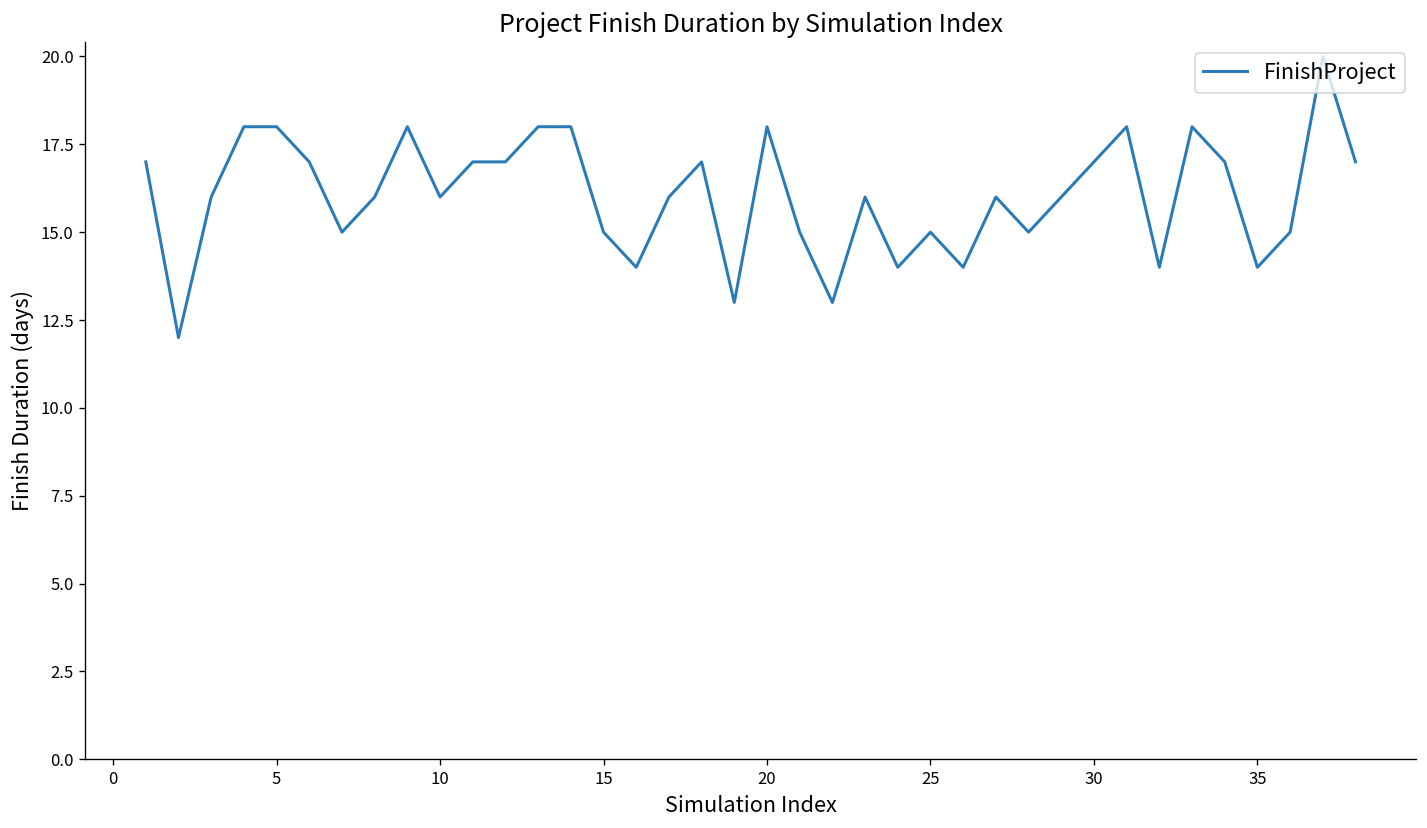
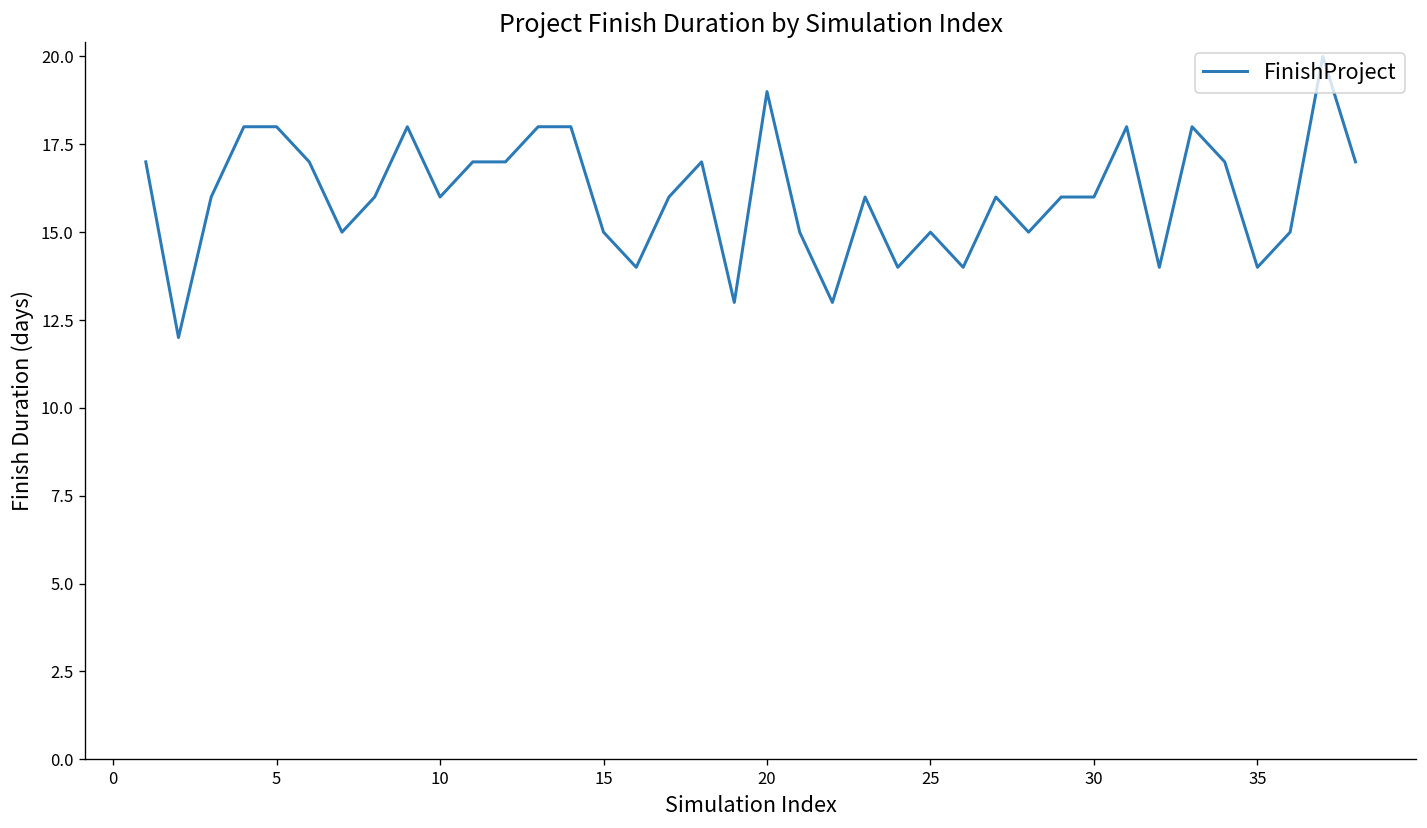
20: 18 -> 19
30: 17 -> 16
